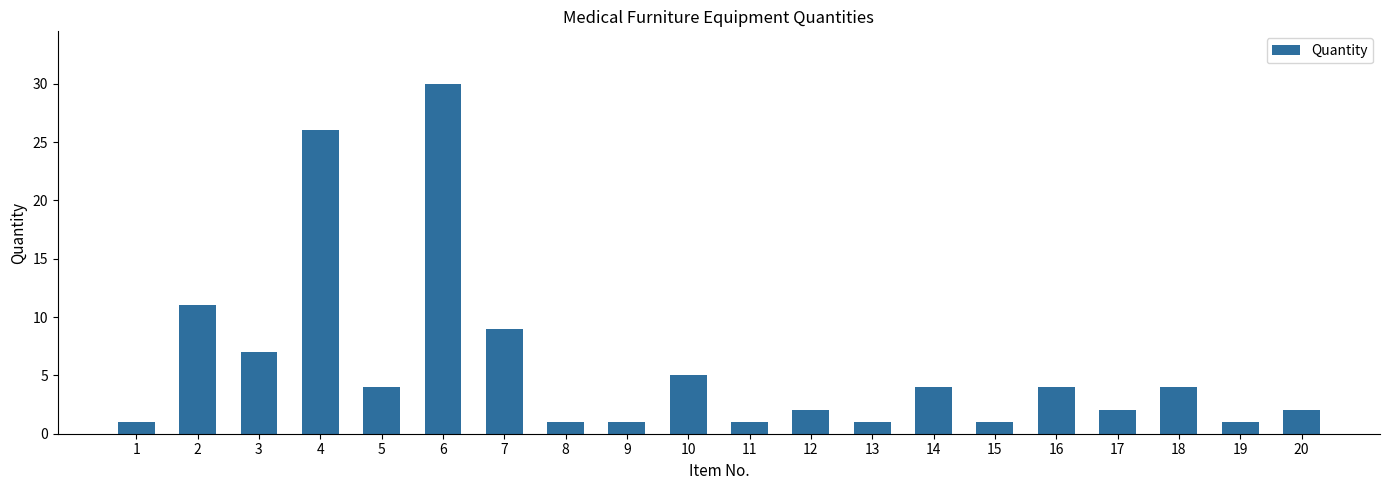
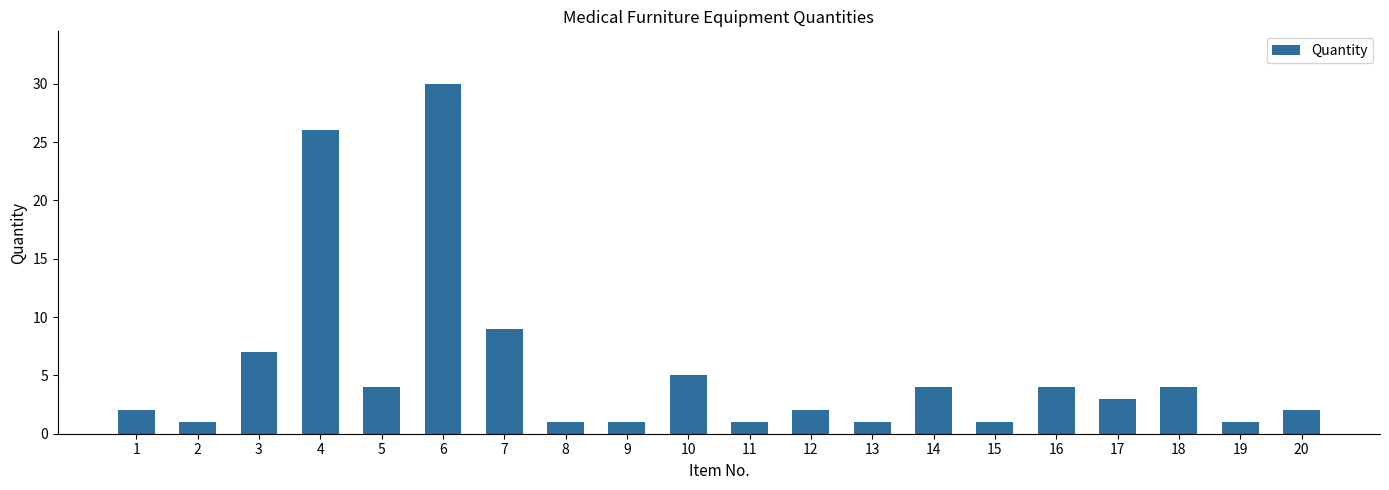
1: 1 -> 2
2: 11 -> 1
17: 2 -> 3
